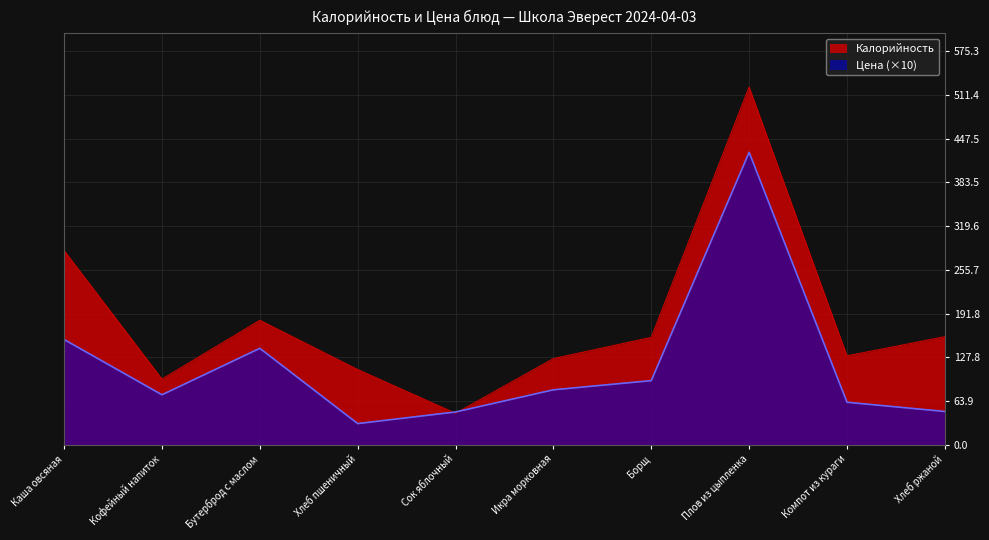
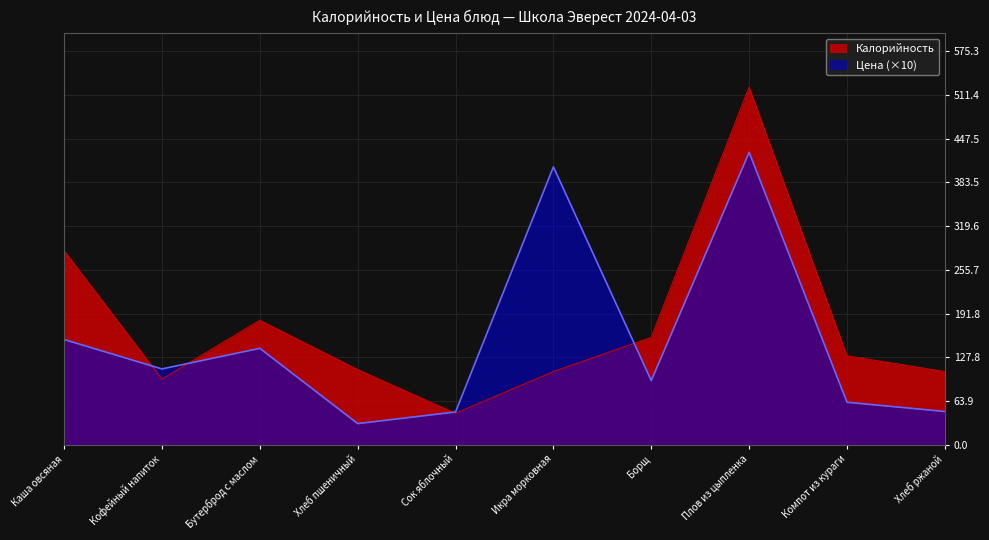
Цена (×10), Кофейный напиток: 70 -> 110
Калорийность, Икра морковная: 130 -> 110
Цена (×10), Икра морковная: 80 -> 410
Калорийность, Хлеб ржаной: 160 -> 110
